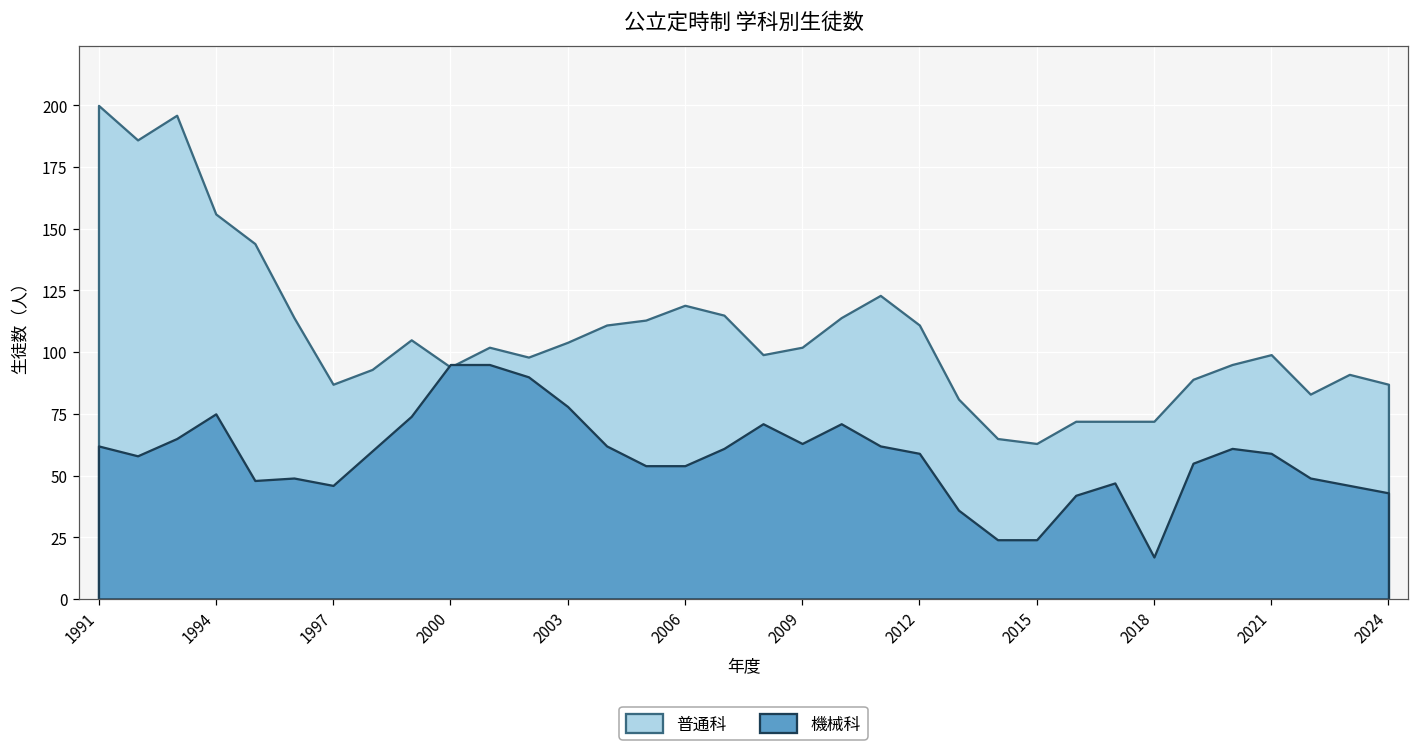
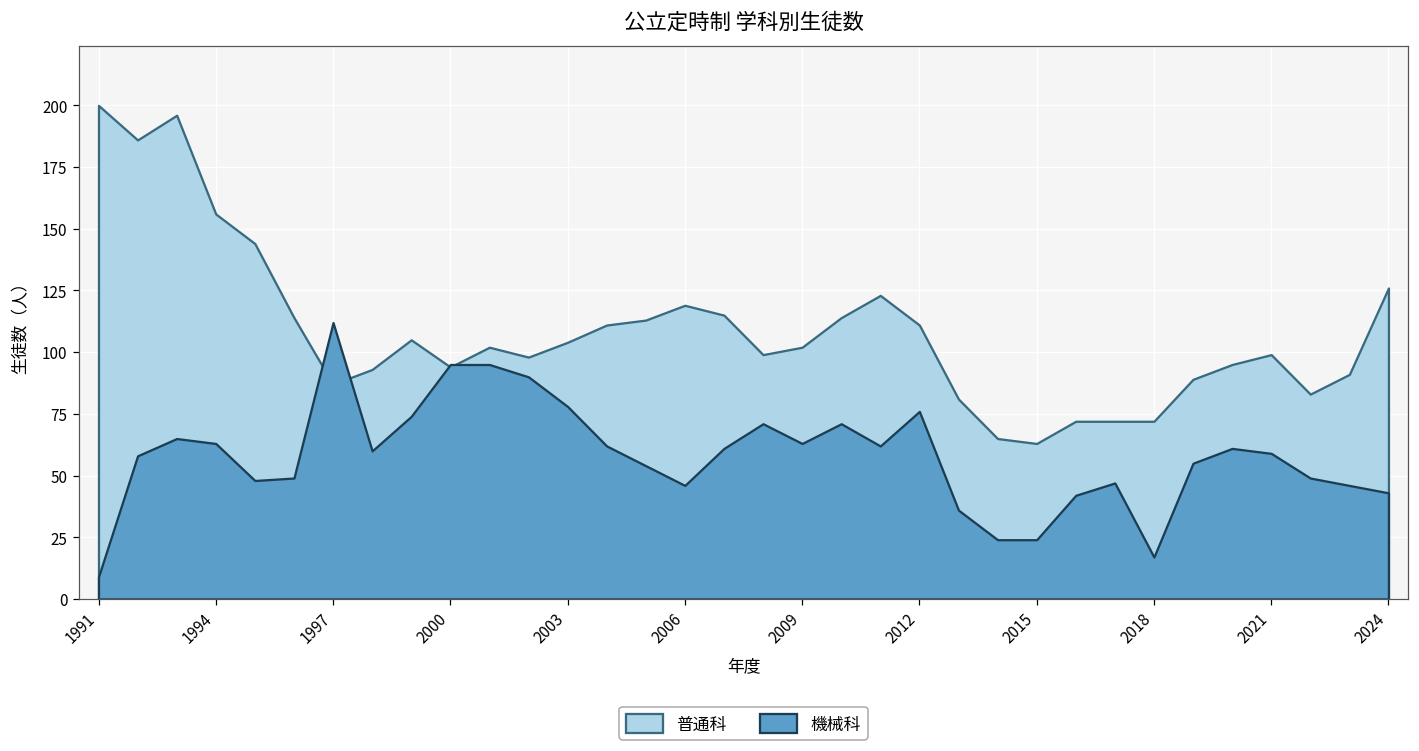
機械科, 1991: 62 -> 9
機械科, 1994: 75 -> 63
機械科, 1997: 46 -> 112
機械科, 2006: 54 -> 46
機械科, 2012: 59 -> 76
普通科, 2024: 87 -> 126
